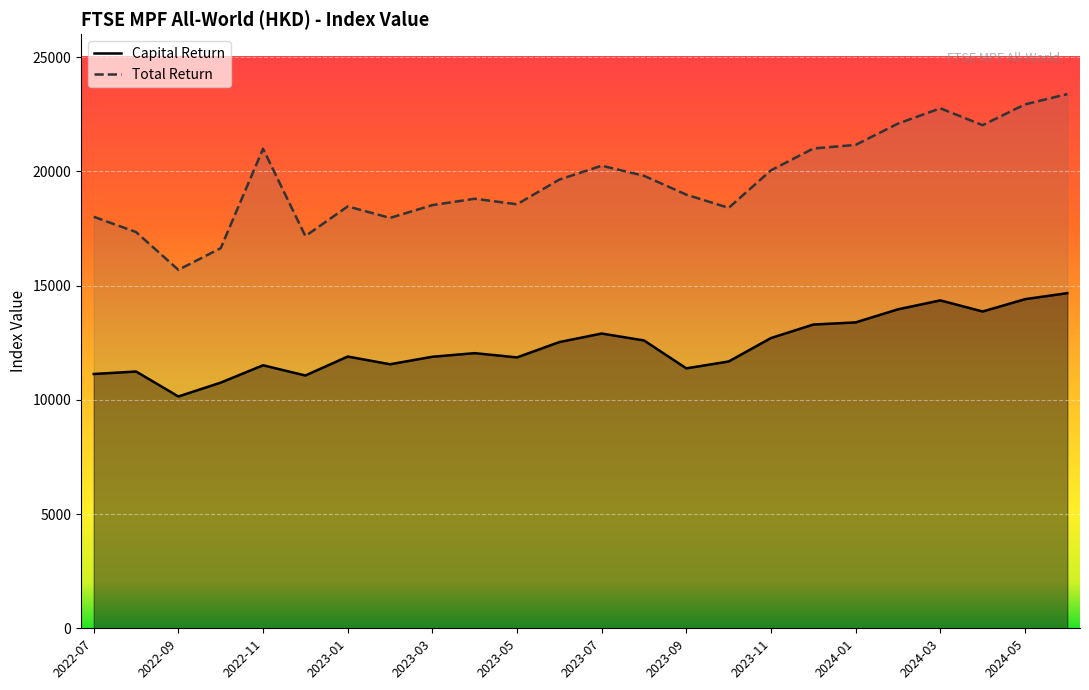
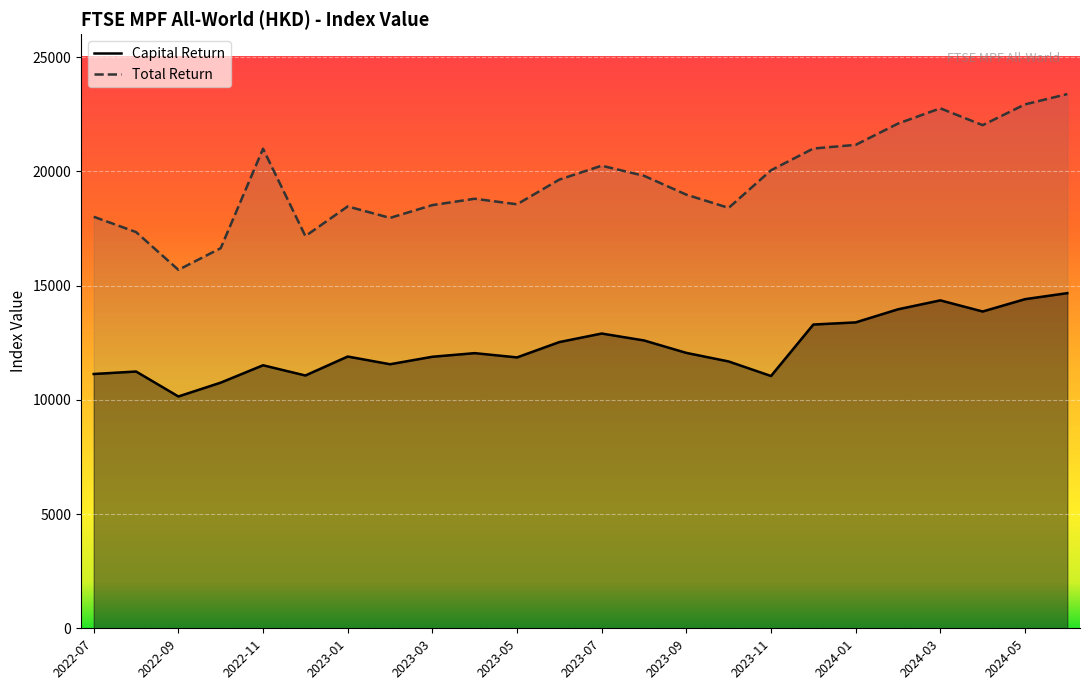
Capital Return, 2023-09: 11400 -> 12100
Capital Return, 2023-11: 12700 -> 11000
